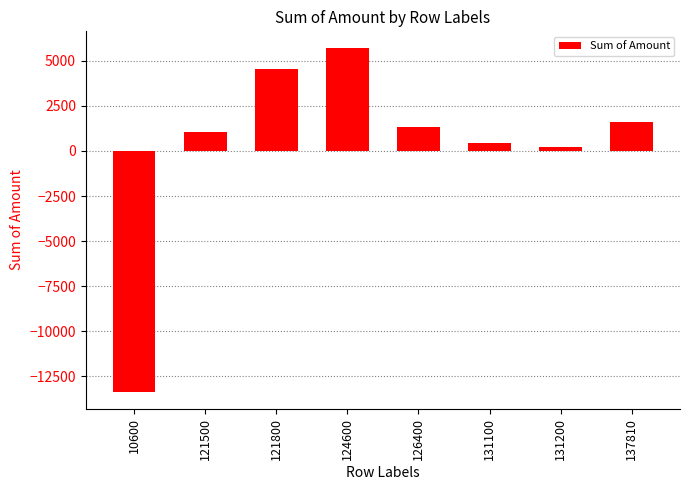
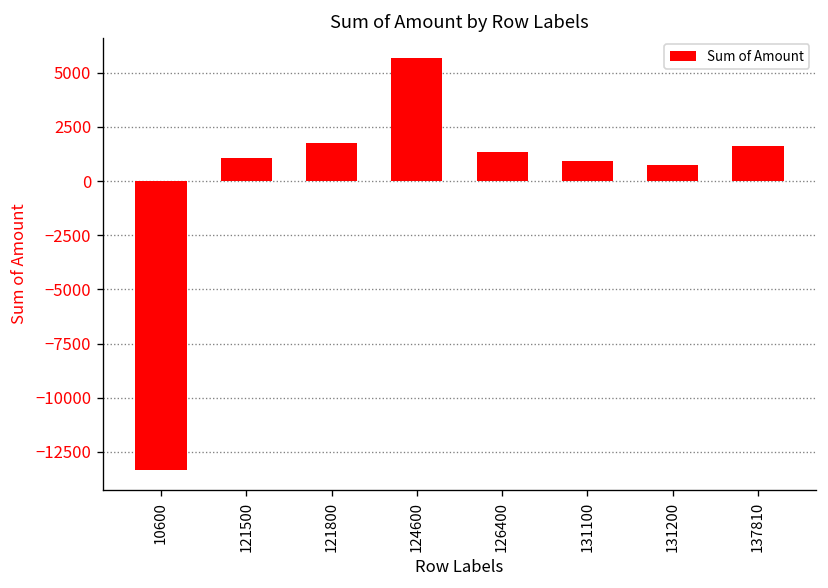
121800: 4500 -> 1800
131100: 400 -> 900
131200: 200 -> 700
